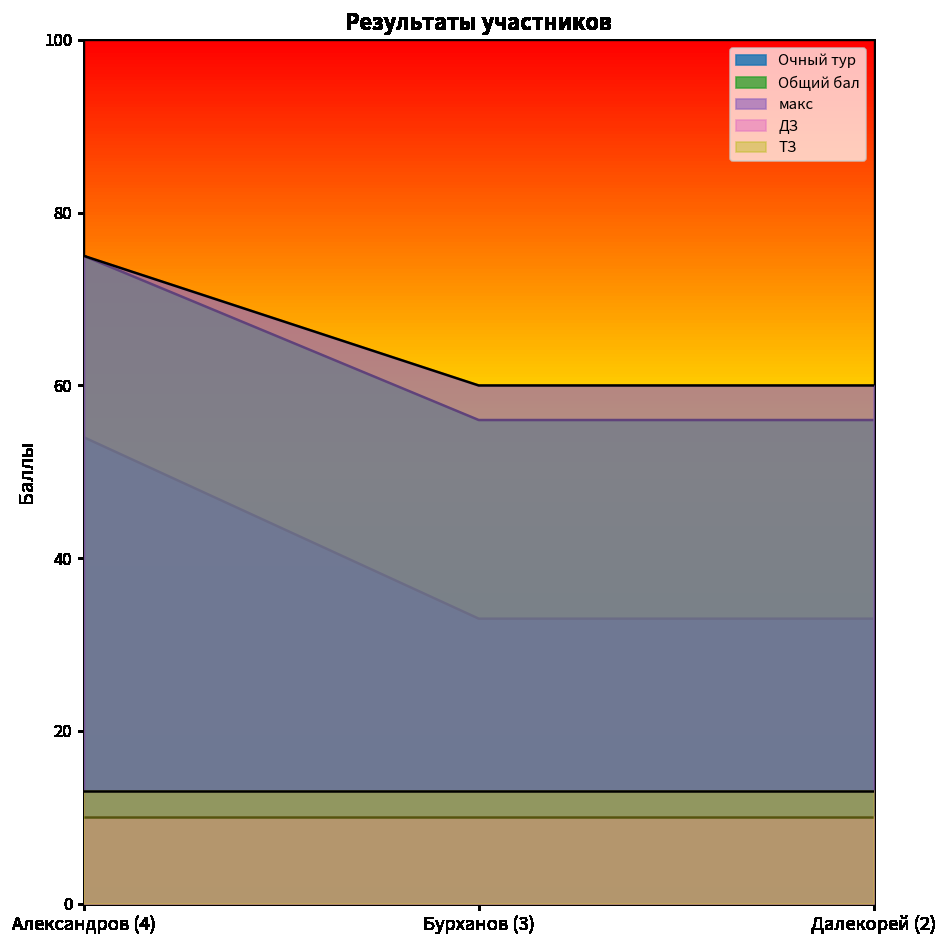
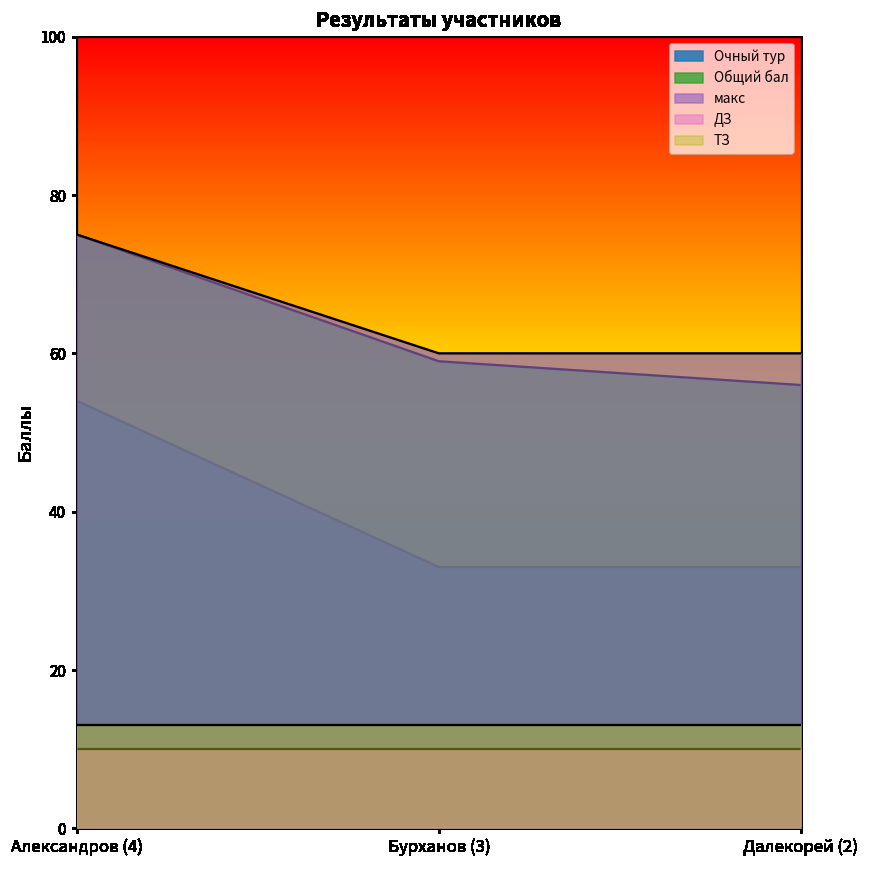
Общий бал, Бурханов (3): 56 -> 59
